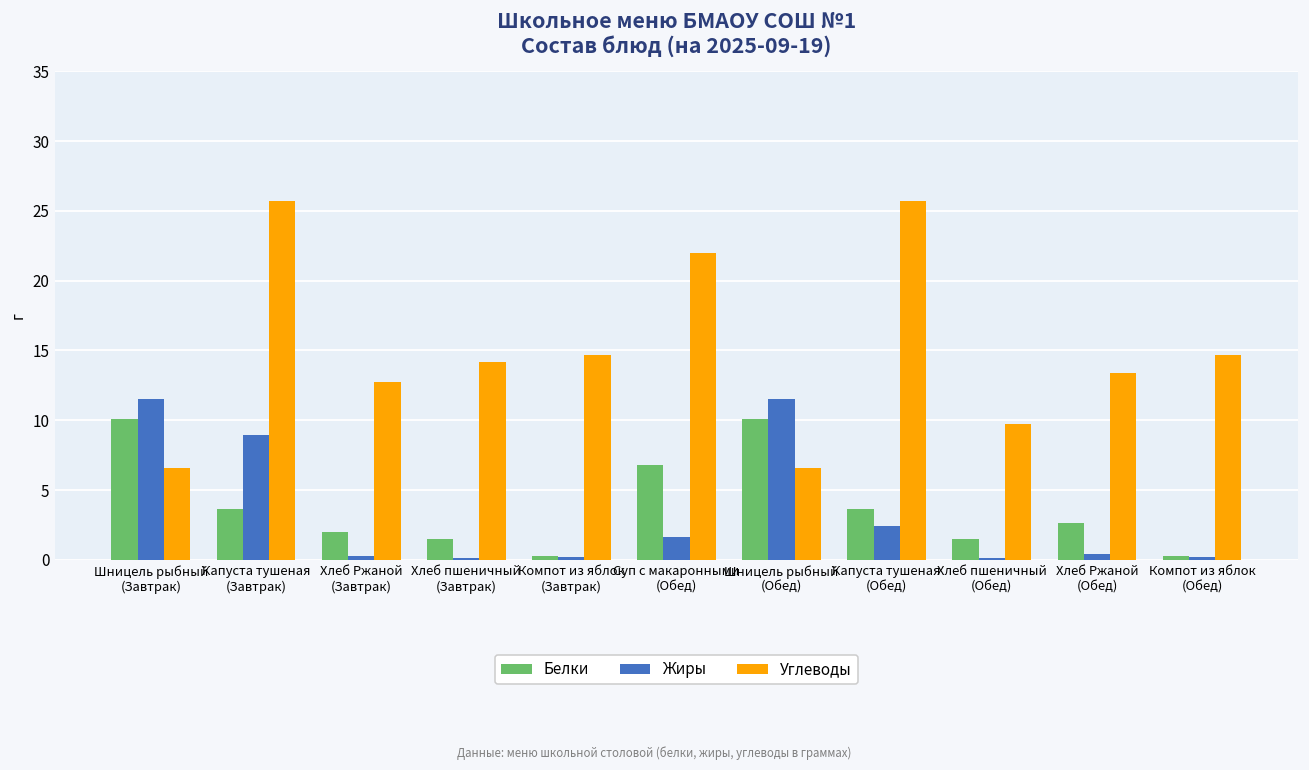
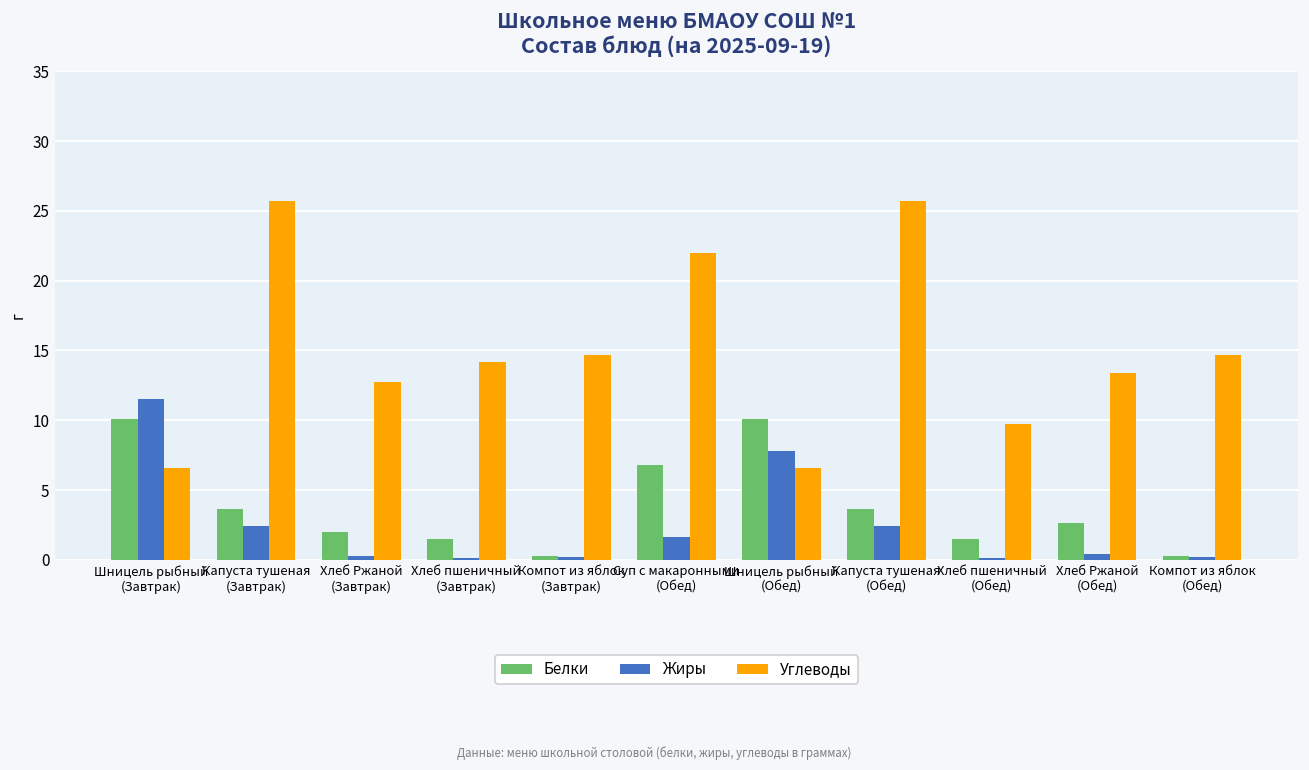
Жиры, Капуста тушеная (Завтрак): 8.9 -> 2.4
Жиры, Шницель рыбный (Обед): 11.5 -> 7.8
